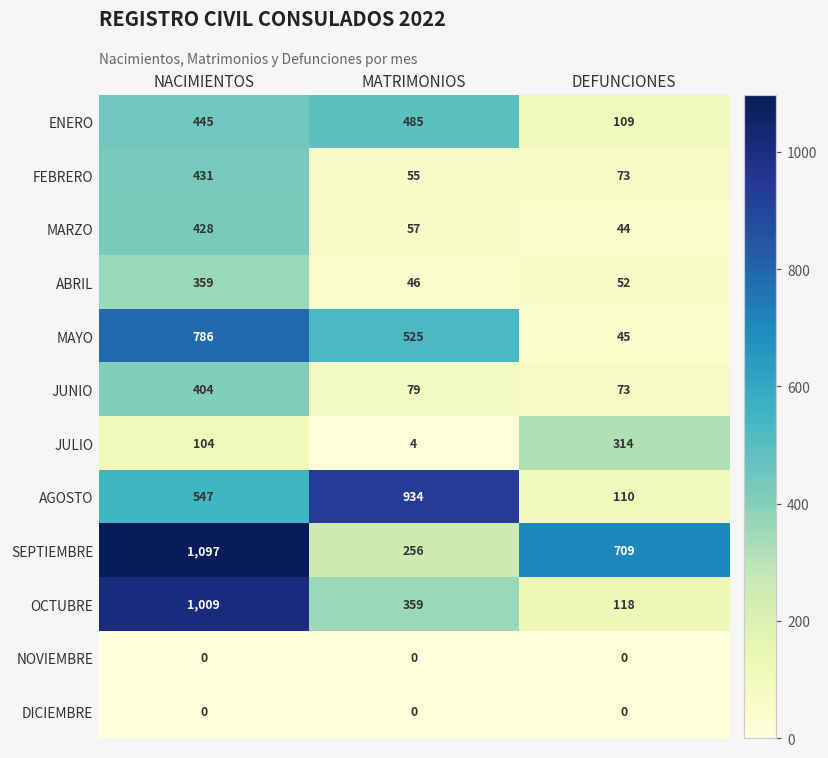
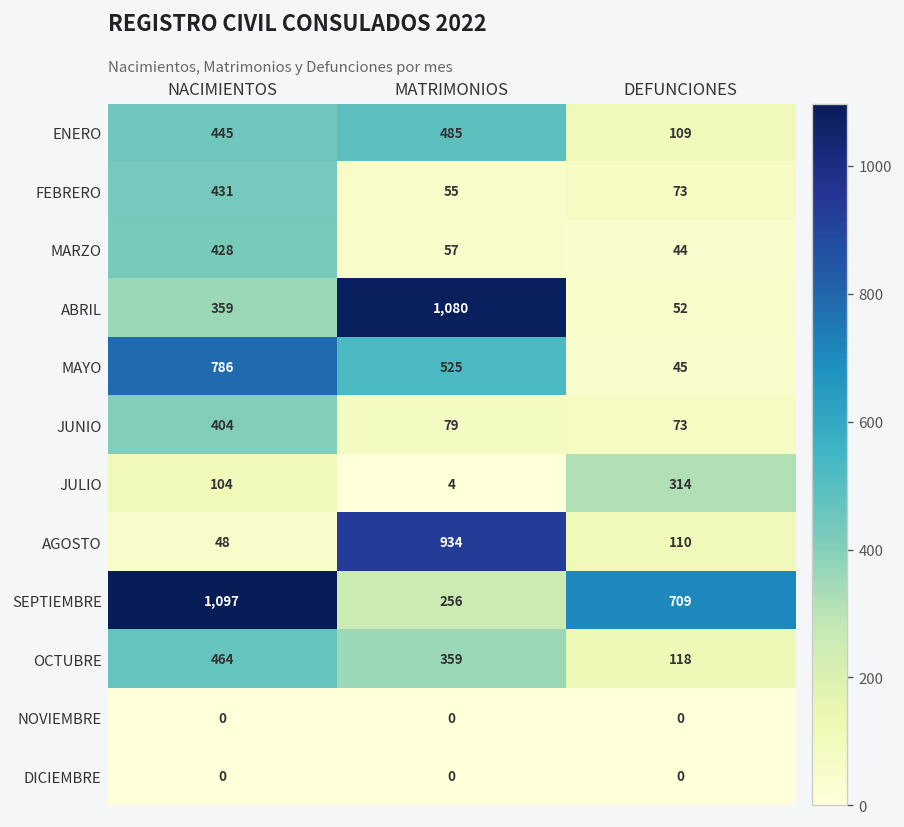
ABRIL, MATRIMONIOS: 46 -> 1,080
AGOSTO, NACIMIENTOS: 547 -> 48
OCTUBRE, NACIMIENTOS: 1,009 -> 464
